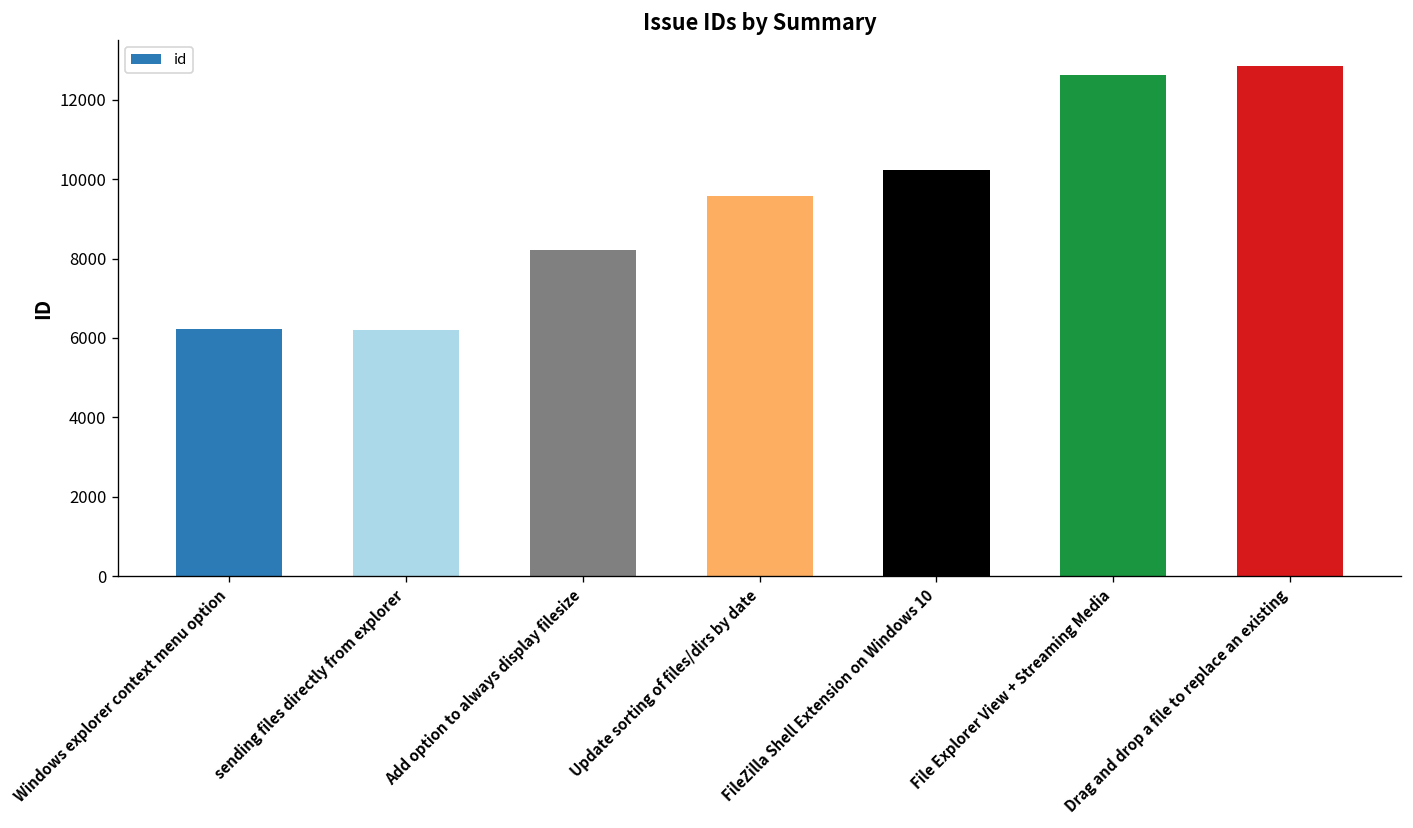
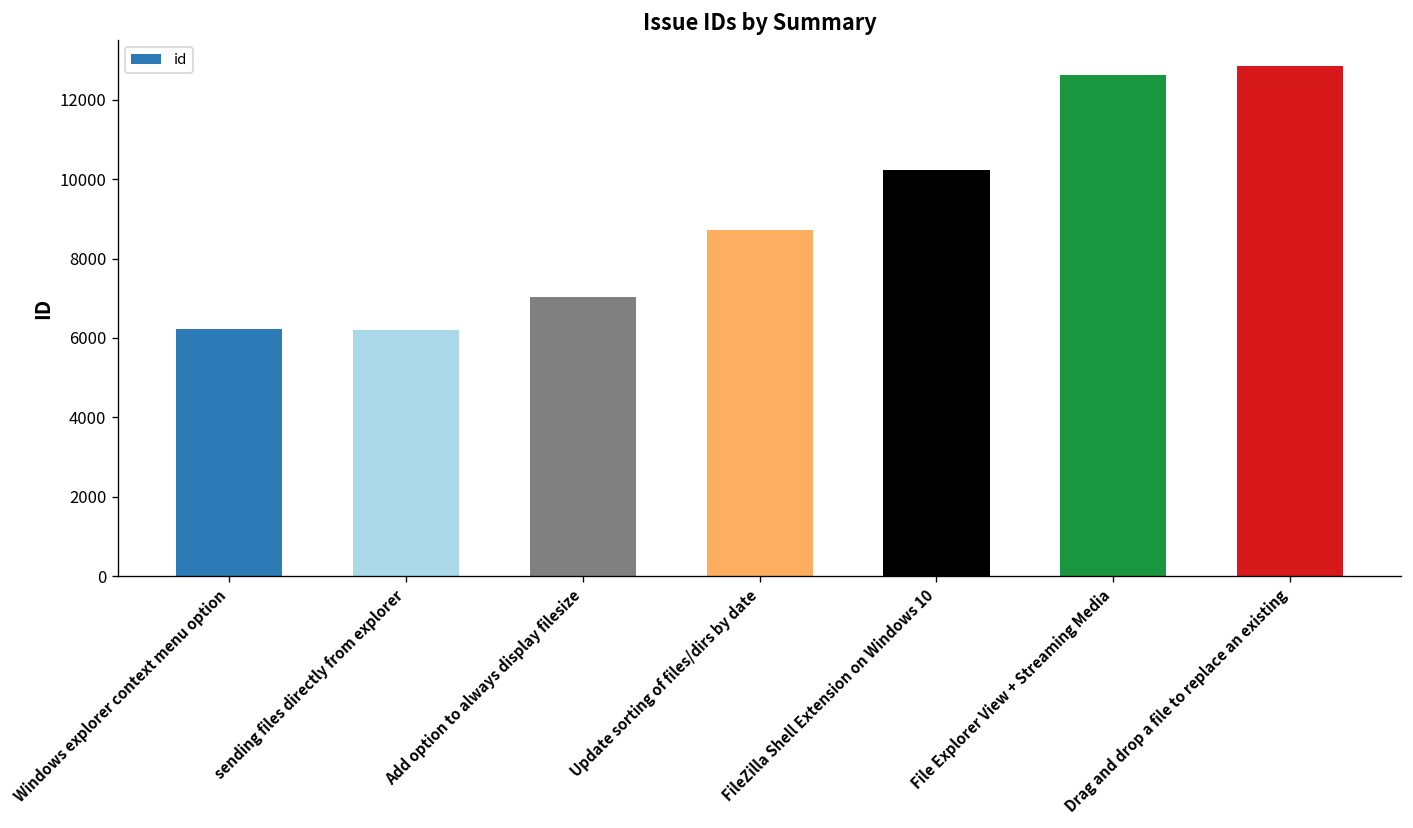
Add option to always display filesize: 8200 -> 7000
Update sorting of files/dirs by date: 9600 -> 8700
